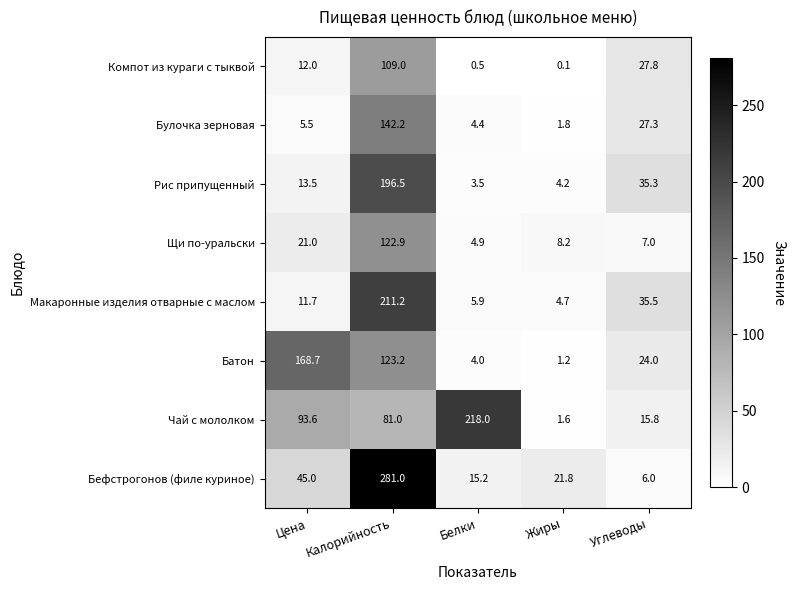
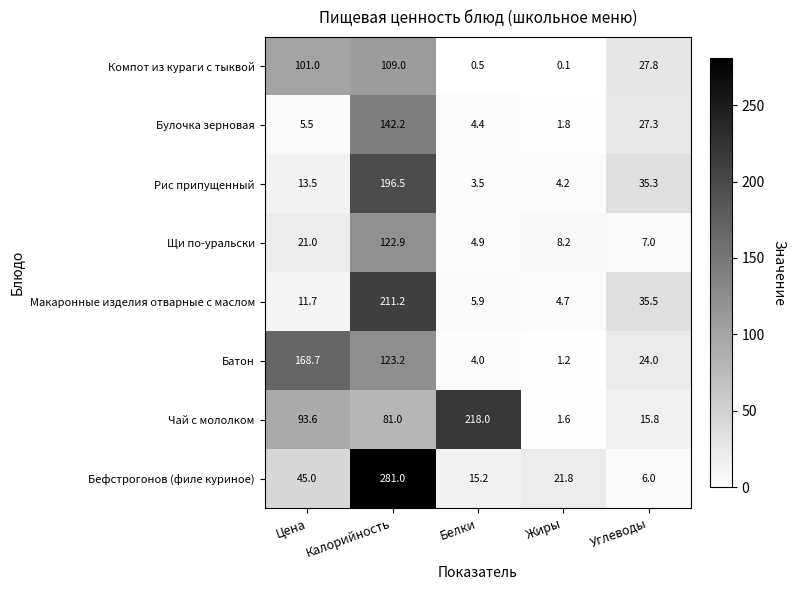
Компот из кураги с тыквой, Цена: 12.0 -> 101.0
